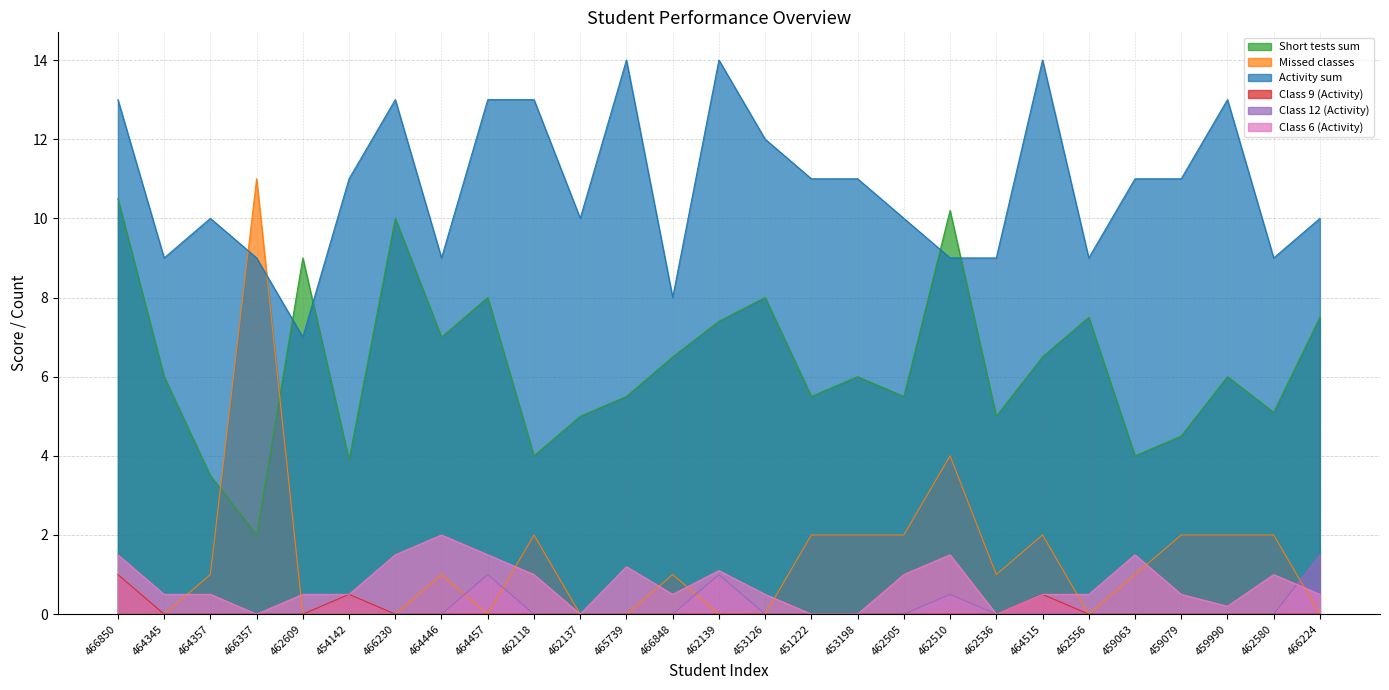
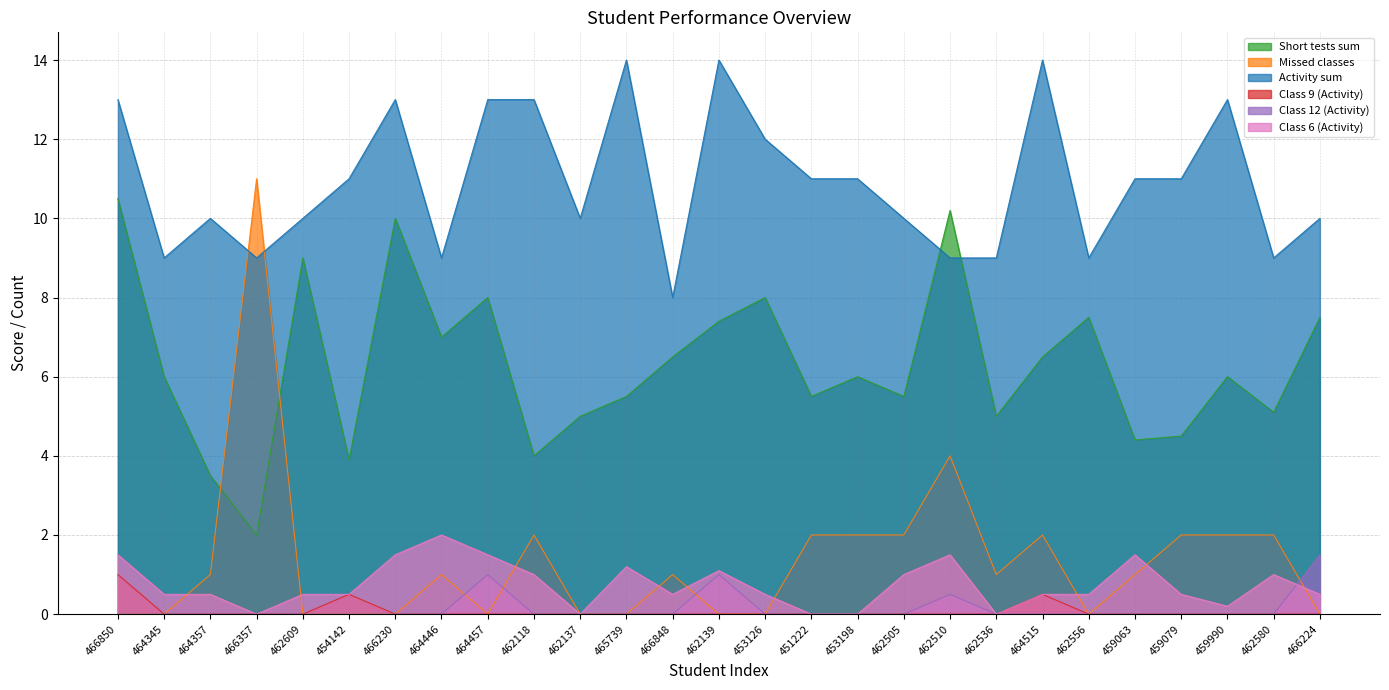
Activity sum, 462609: 7 -> 10
Short tests sum, 459063: 4.0 -> 4.4
